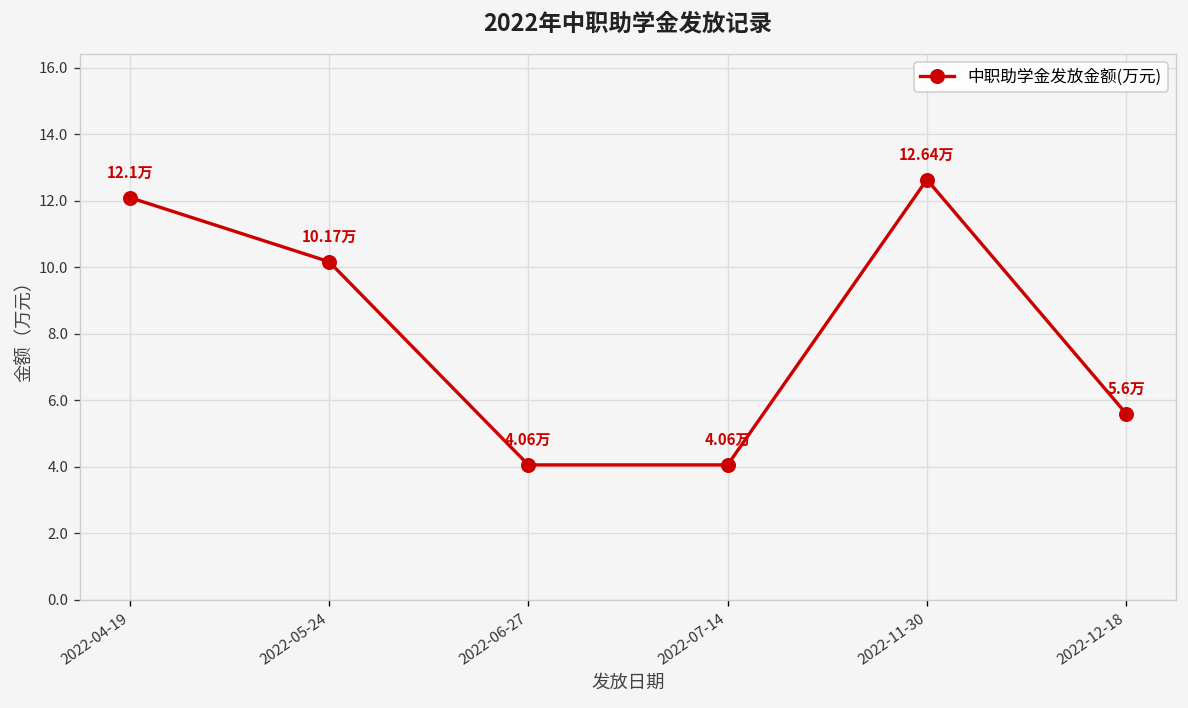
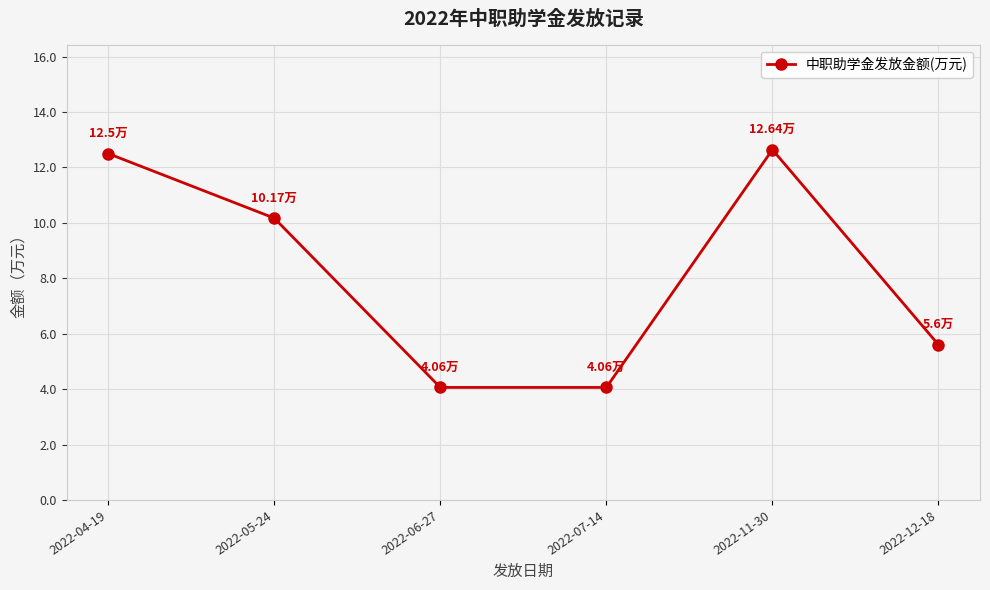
2022-04-19: 12.1万 -> 12.5万
